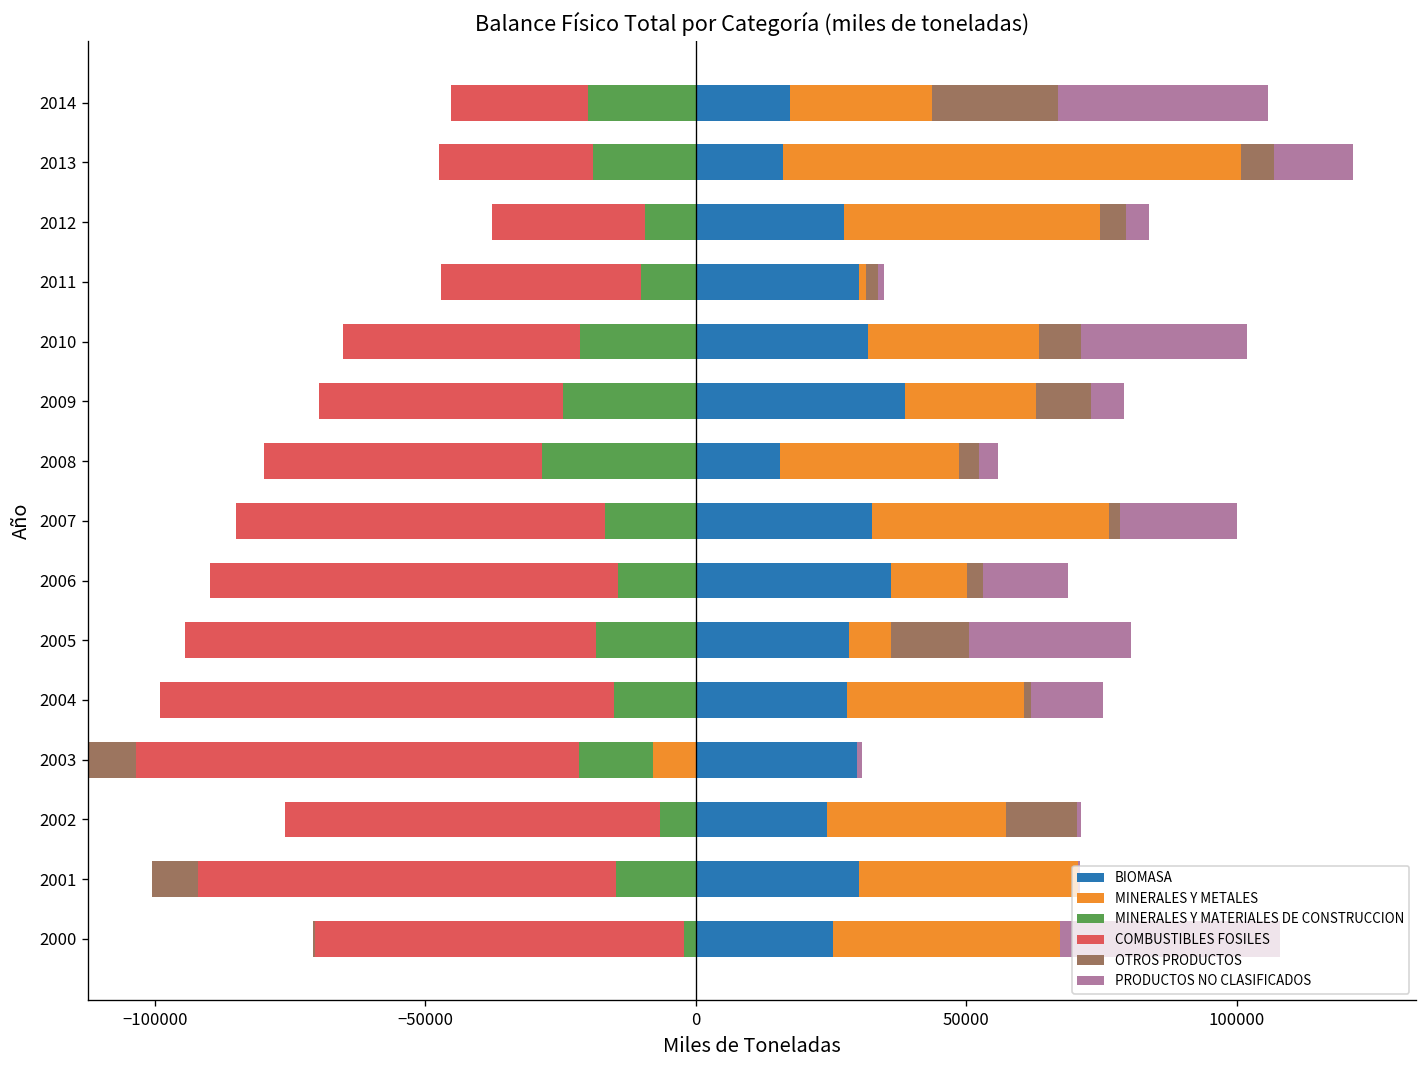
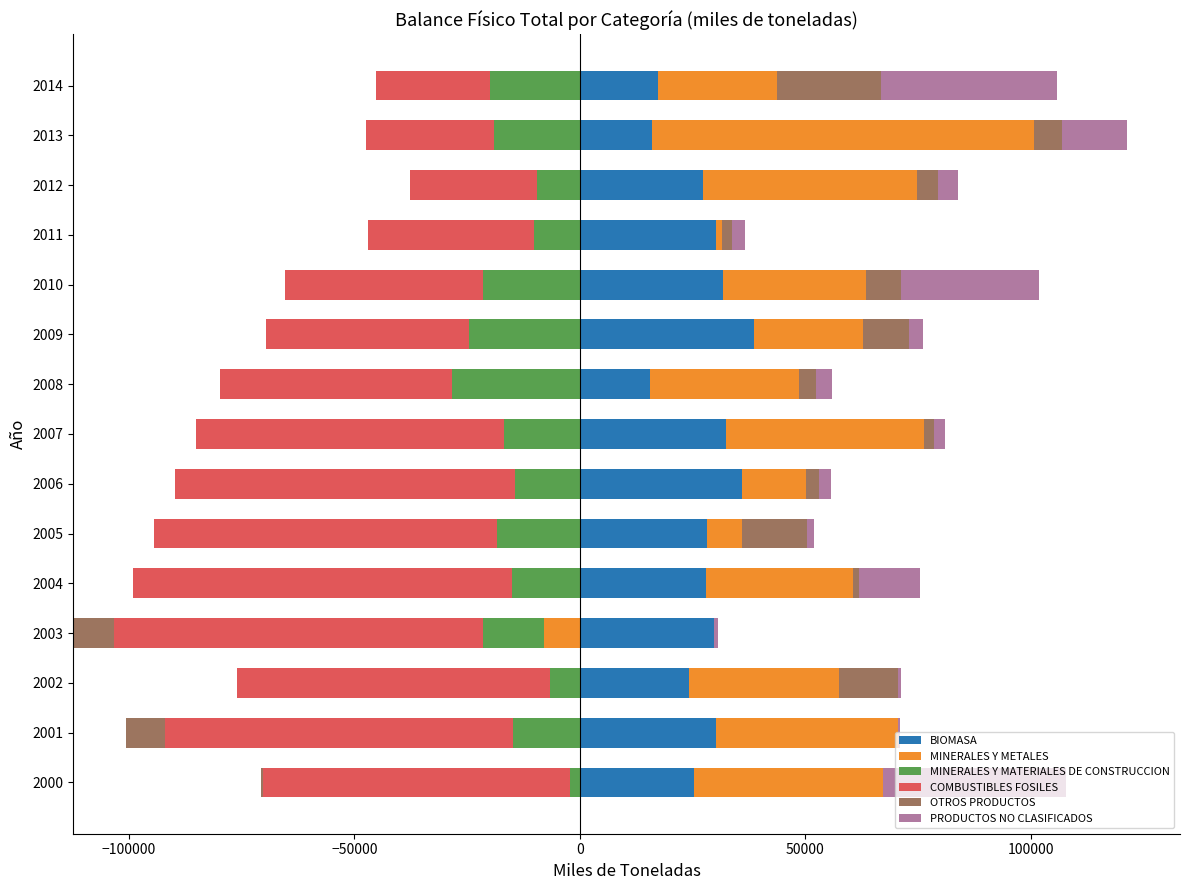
PRODUCTOS NO CLASIFICADOS, 2011: 1000 -> 3000
PRODUCTOS NO CLASIFICADOS, 2009: 6000 -> 3000
PRODUCTOS NO CLASIFICADOS, 2007: 22000 -> 2000
PRODUCTOS NO CLASIFICADOS, 2006: 16000 -> 3000
PRODUCTOS NO CLASIFICADOS, 2005: 30000 -> 1000
